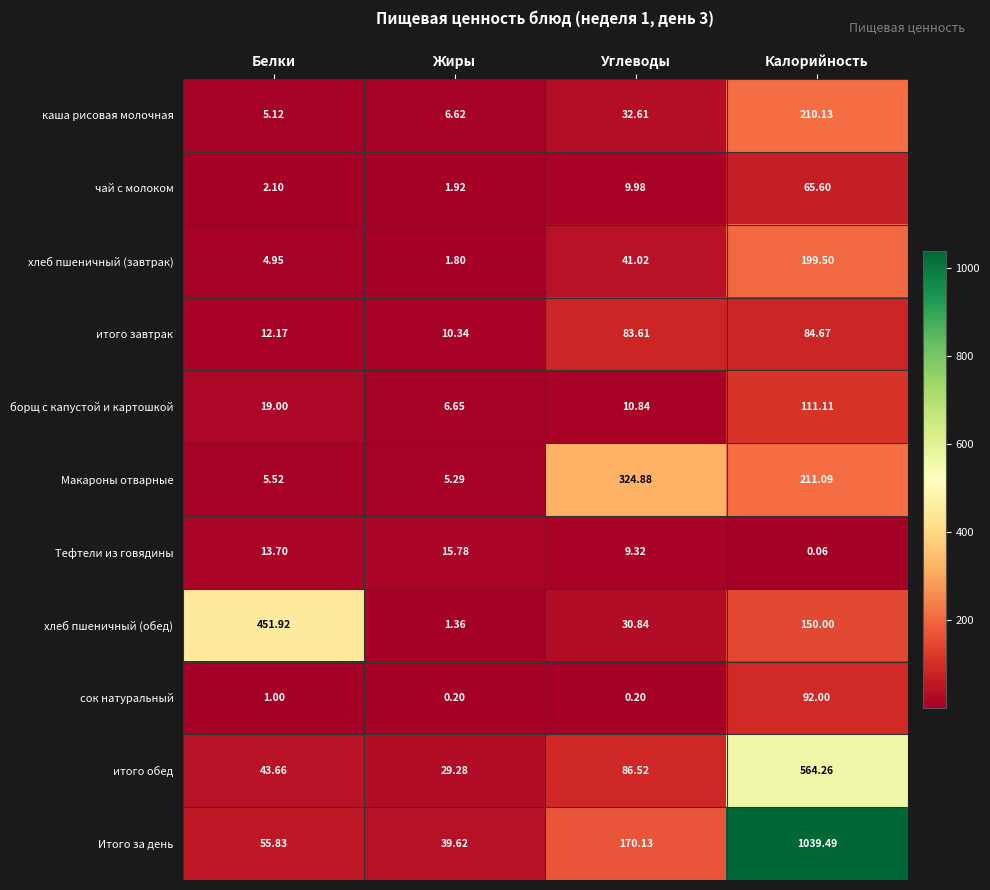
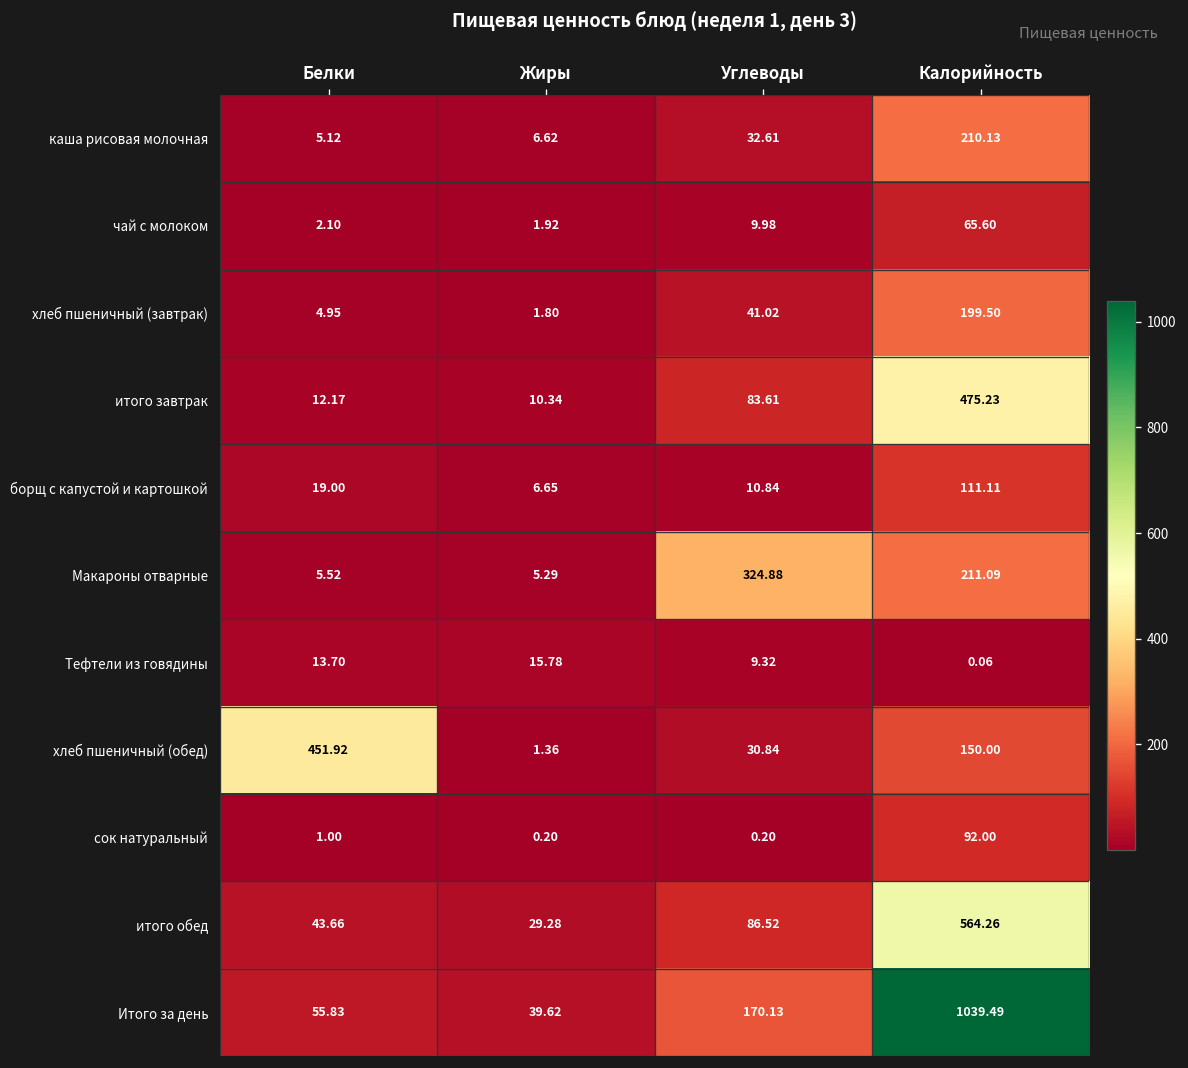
итого завтрак, Калорийность: 84.67 -> 475.23
